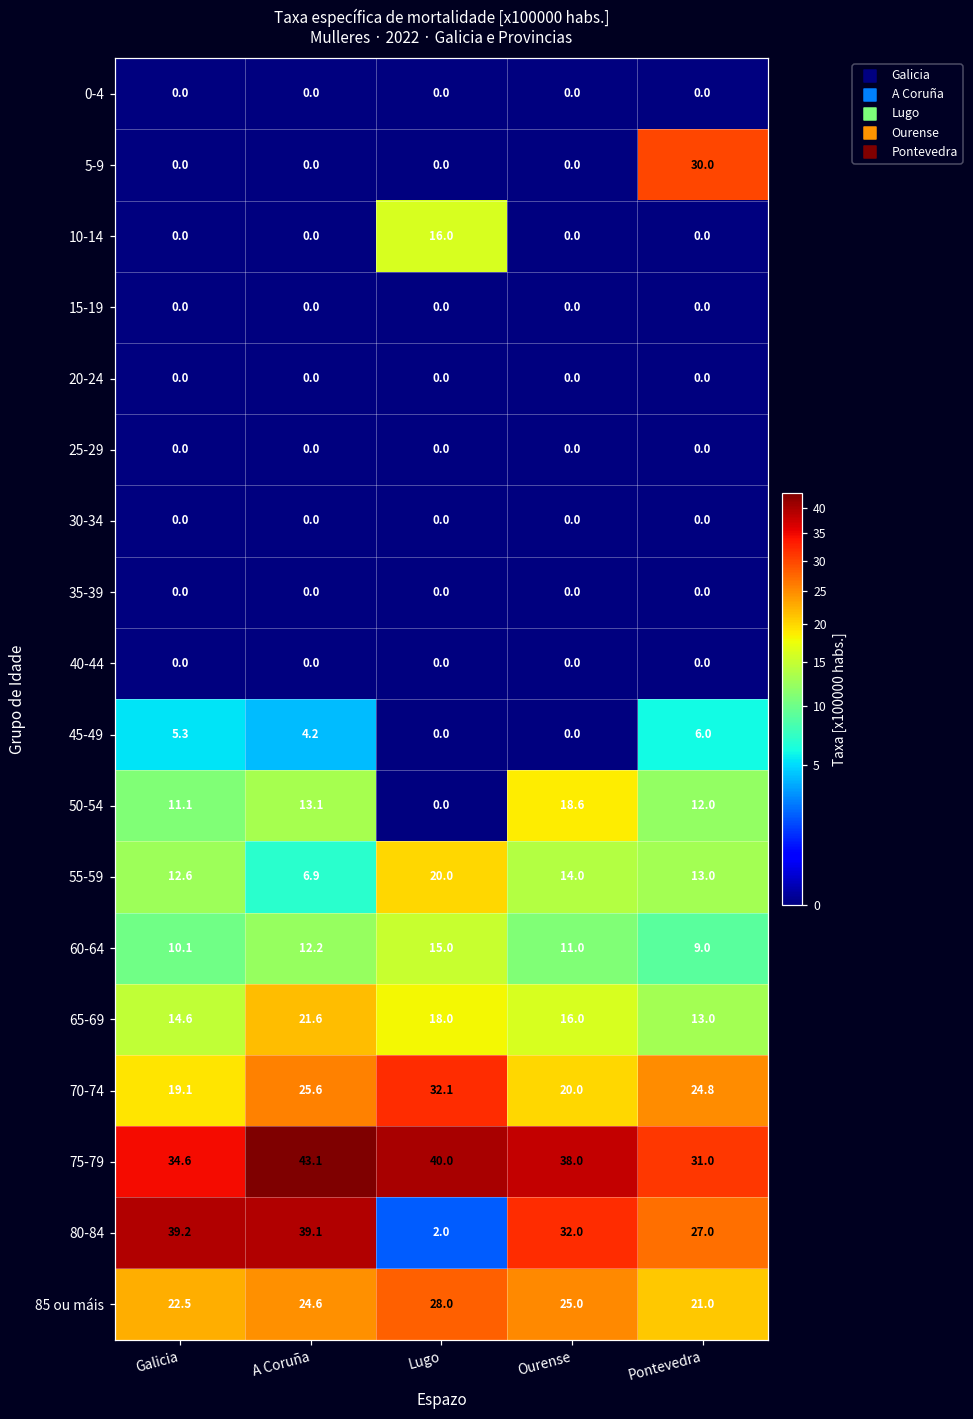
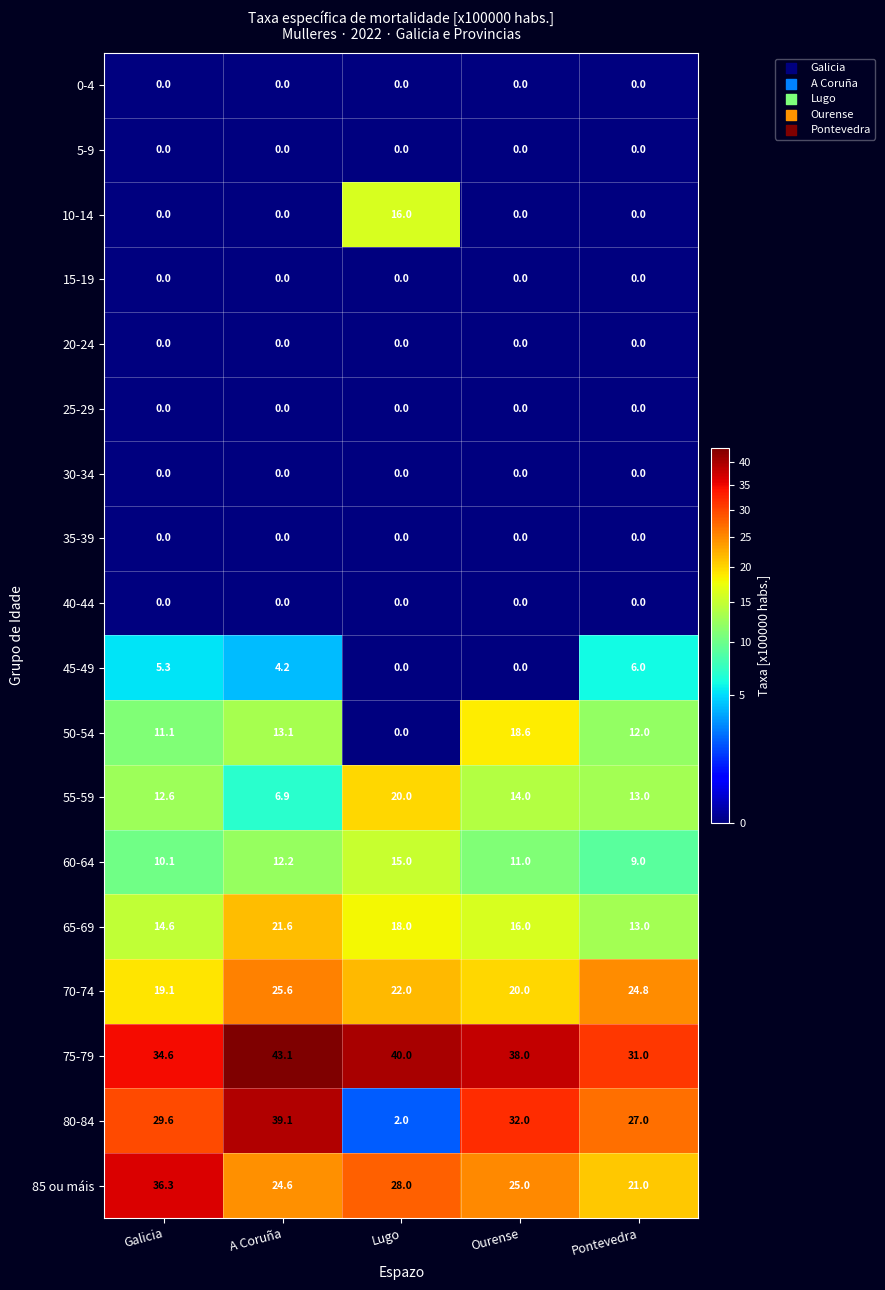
5-9, Pontevedra: 30.0 -> 0.0
70-74, Lugo: 32.1 -> 22.0
80-84, Galicia: 39.2 -> 29.6
85 ou máis, Galicia: 22.5 -> 36.3
